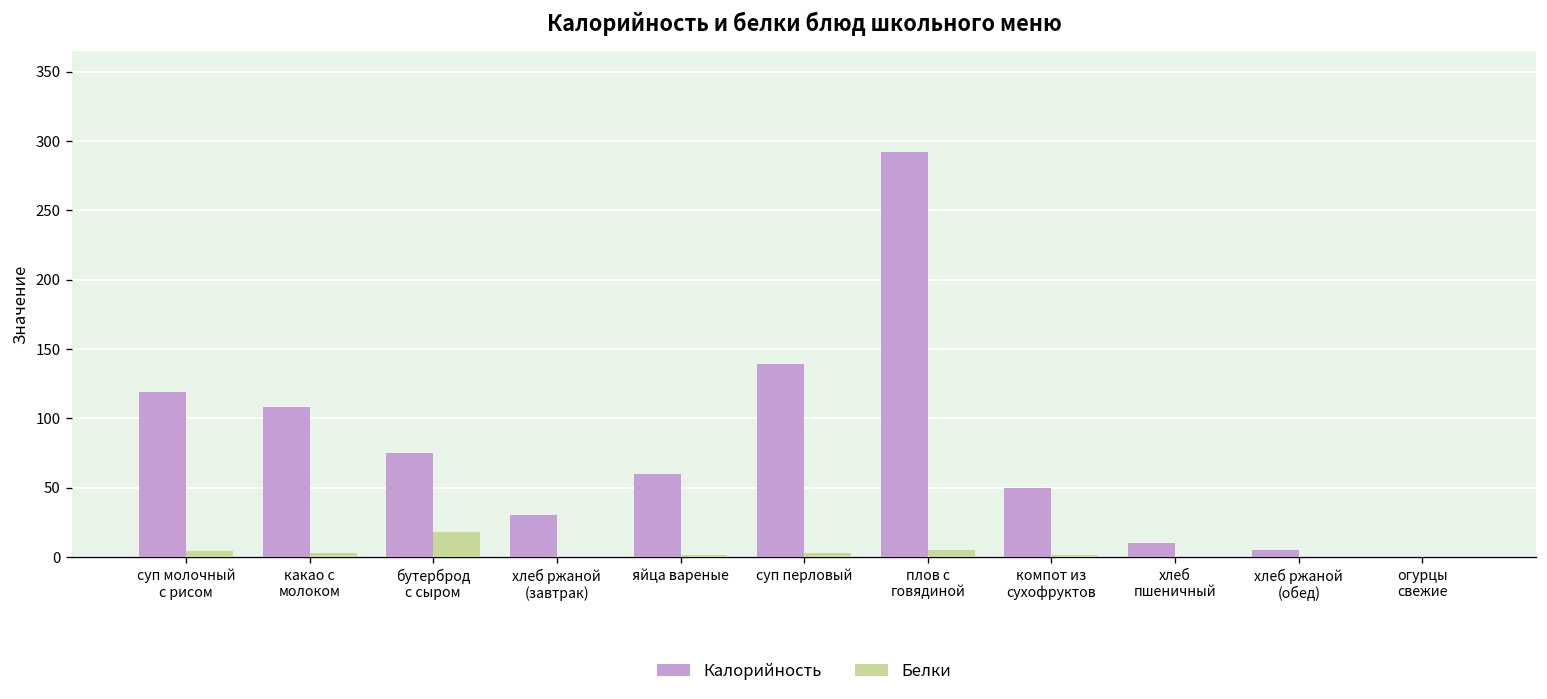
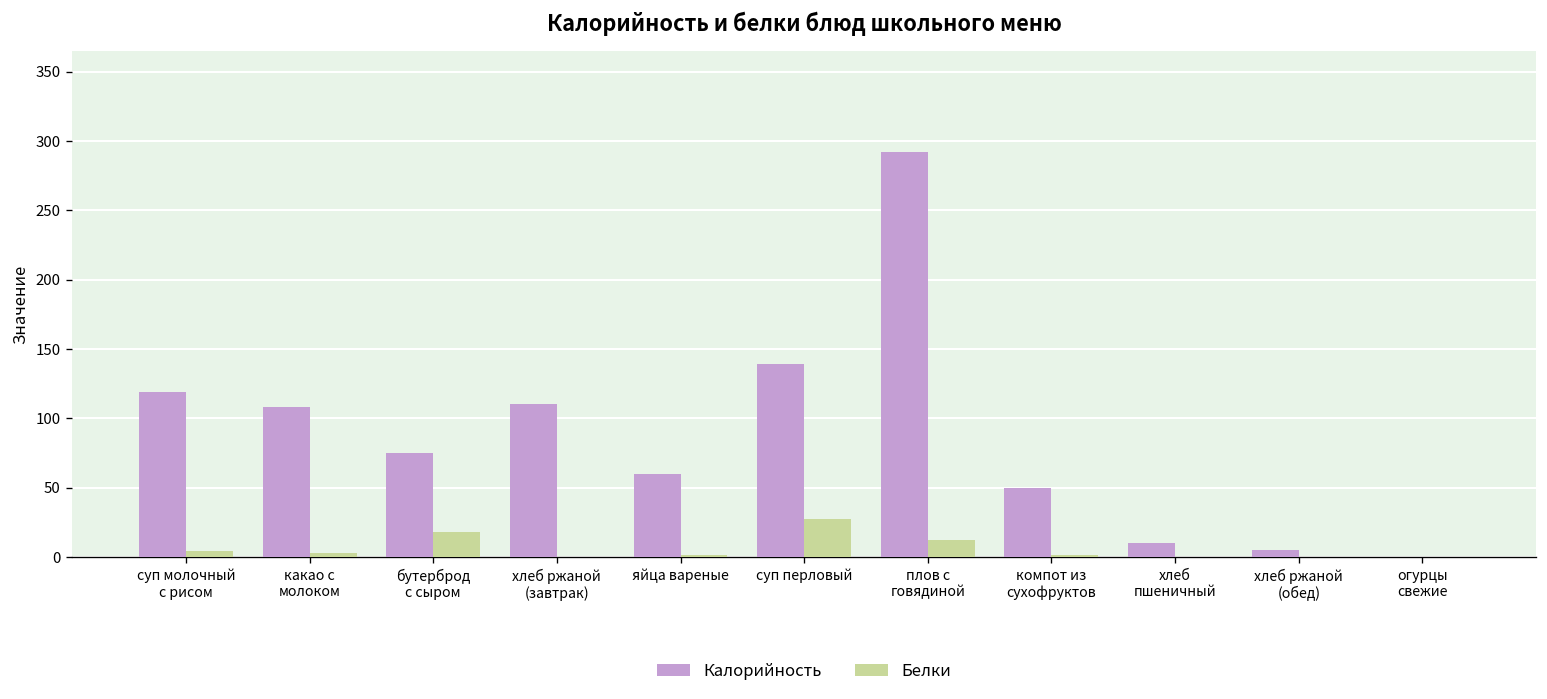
Калорийность, хлеб ржаной (завтрак): 30 -> 110
Белки, суп перловый: 3 -> 27
Белки, плов с говядиной: 5 -> 12
